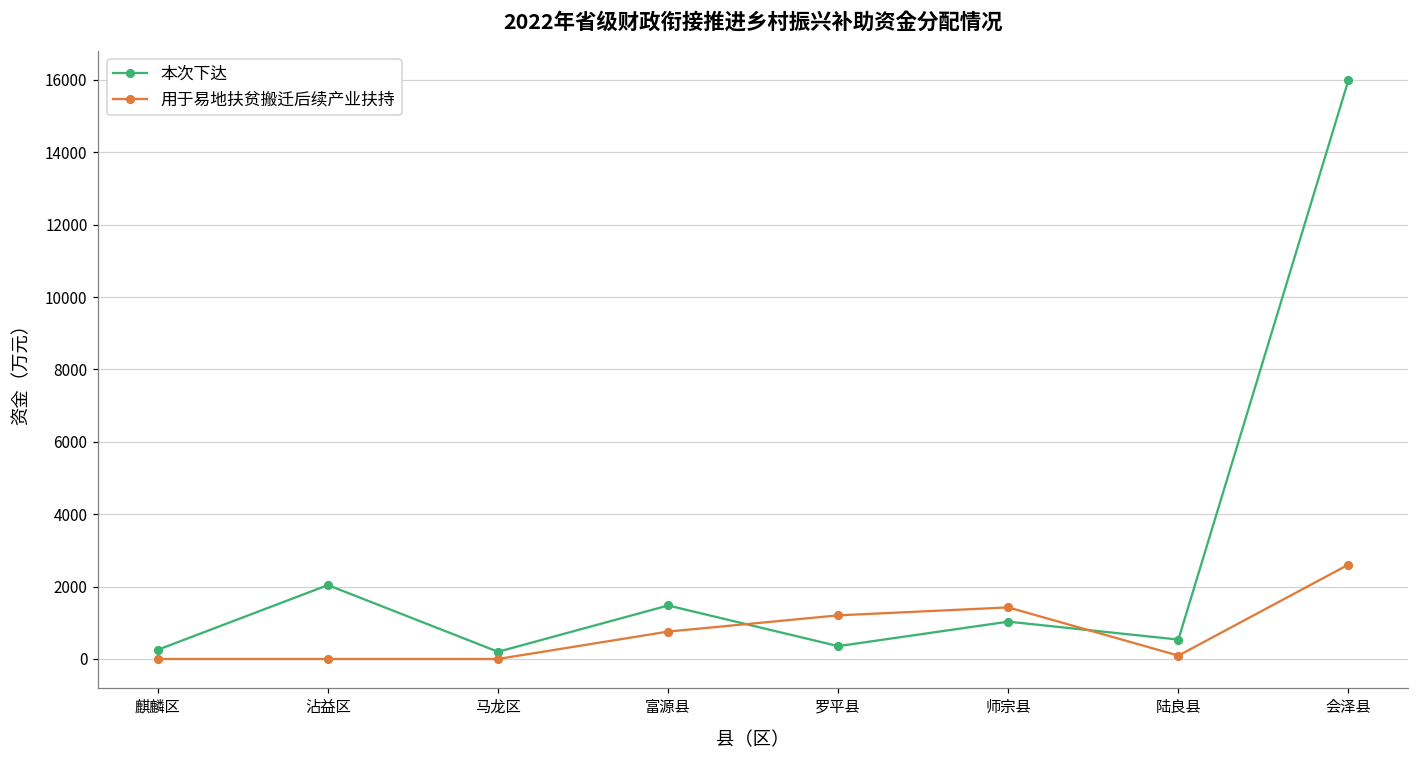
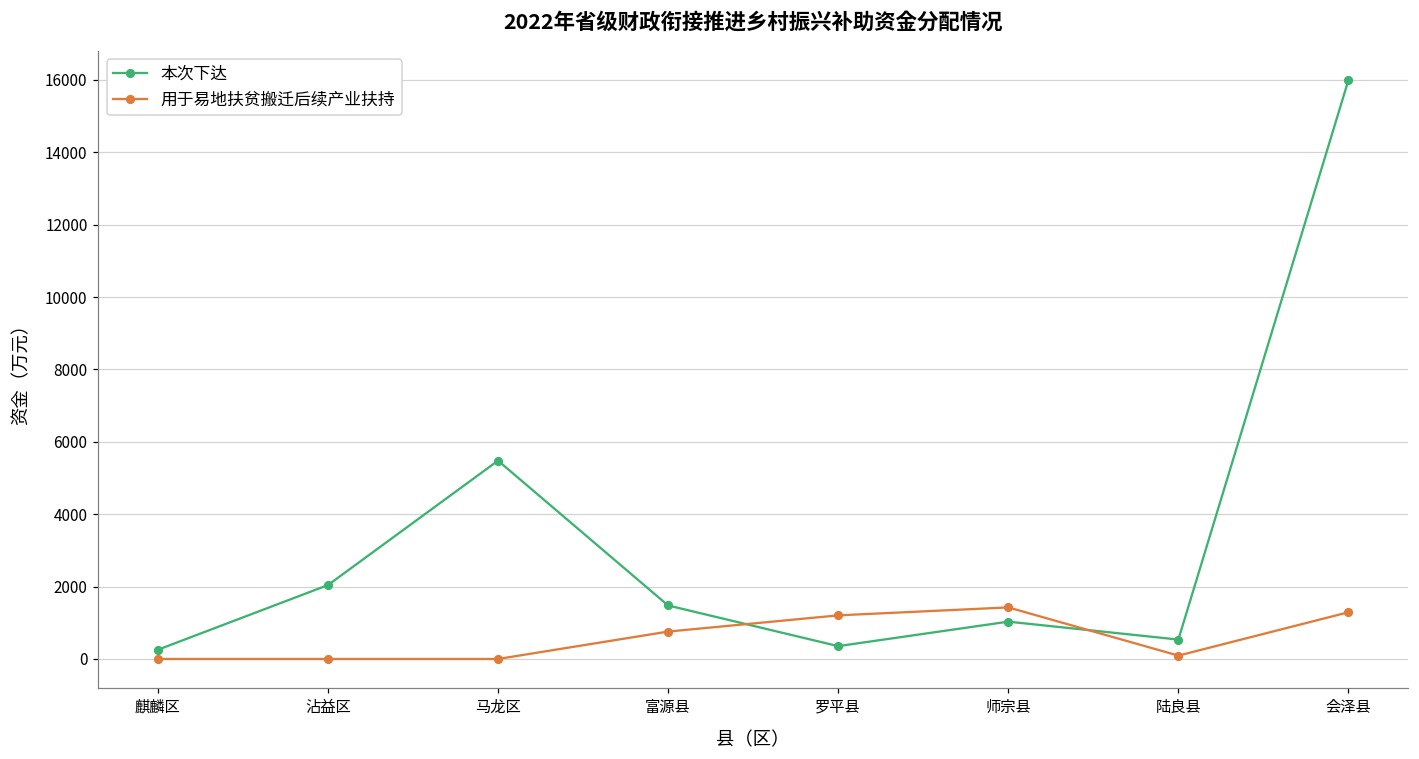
本次下达, 马龙区: 200 -> 5500
用于易地扶贫搬迁后续产业扶持, 会泽县: 2600 -> 1300
